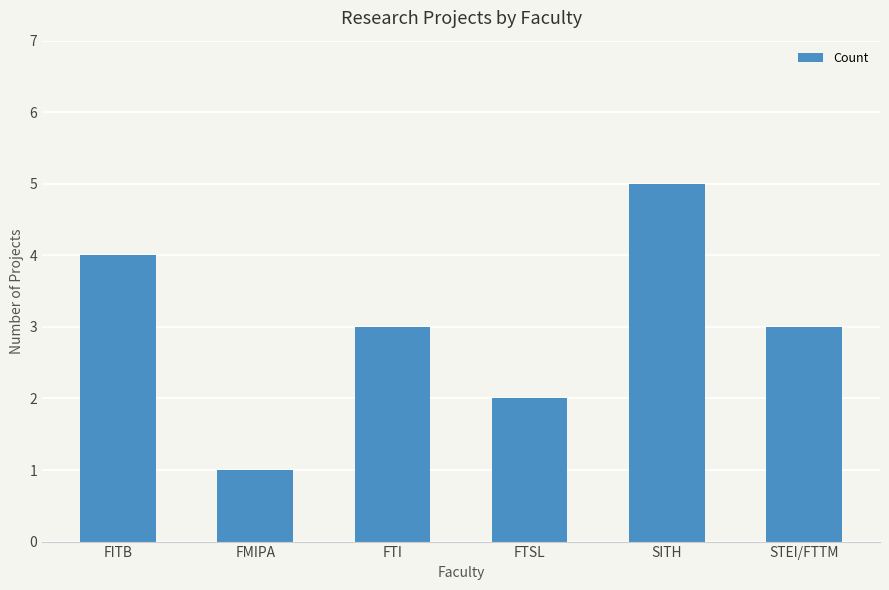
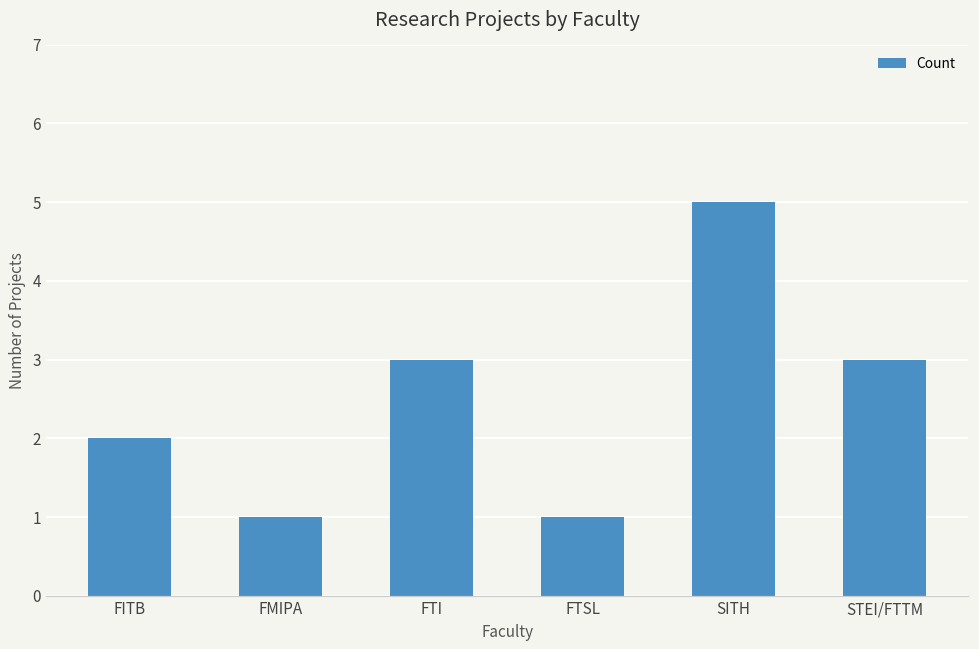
FITB: 4 -> 2
FTSL: 2 -> 1
